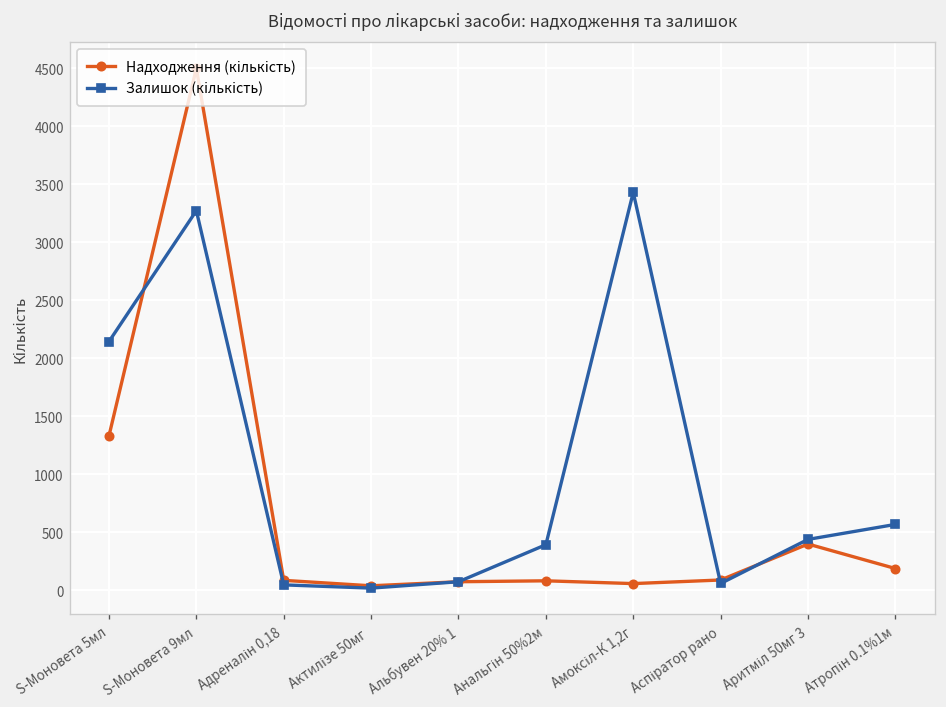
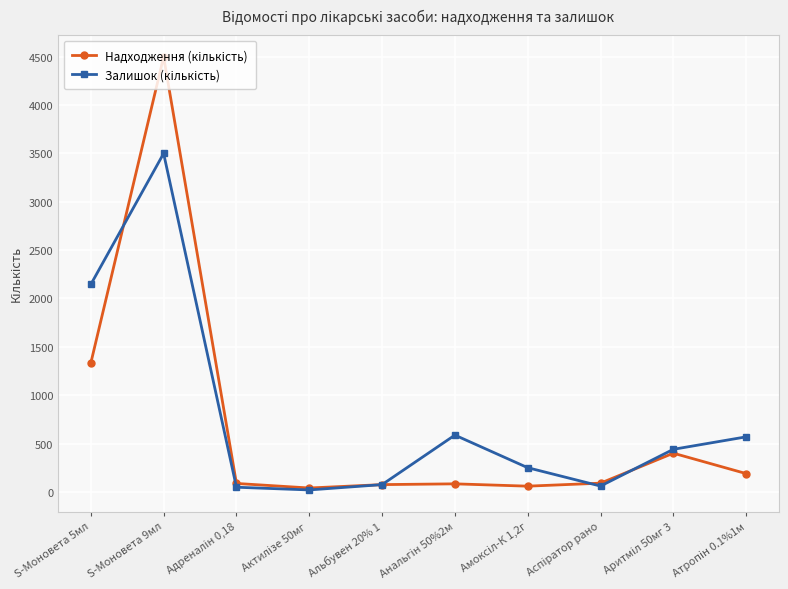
Залишок (кількість), S-Моновета 9мл: 3300 -> 3500
Залишок (кількість), Анальгін 50%2м: 400 -> 600
Залишок (кількість), Амоксіл-К 1,2г: 3400 -> 300
